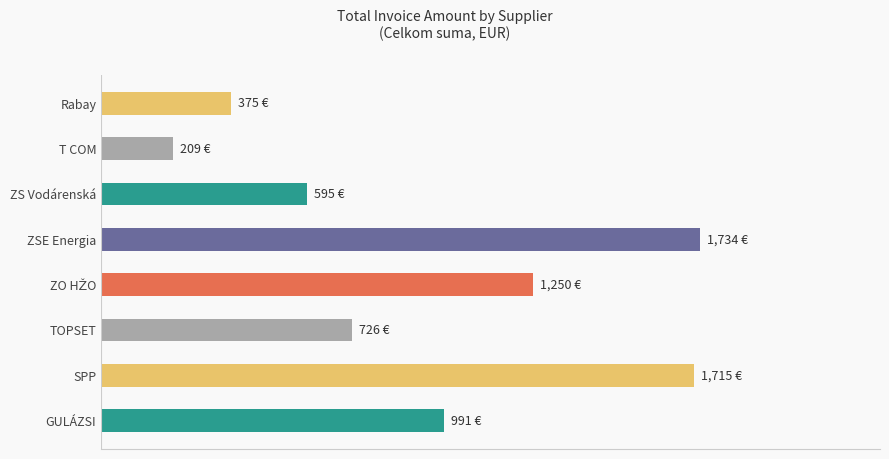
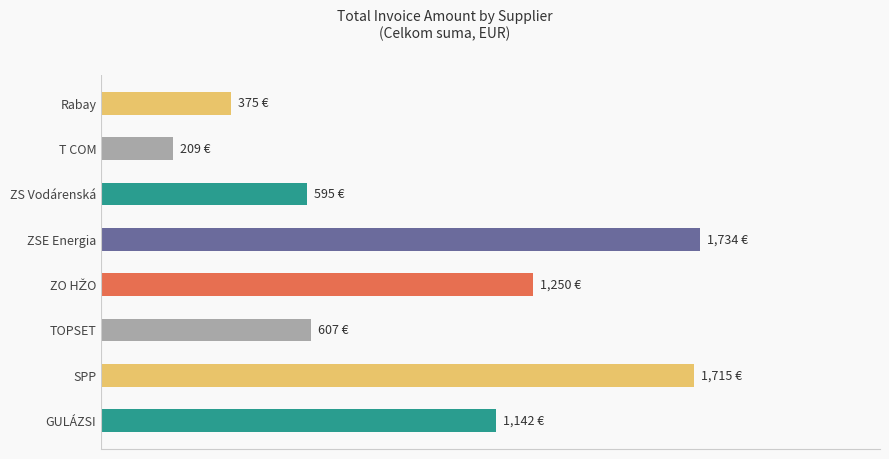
TOPSET: 726 -> 607
GULÁZSI: 991 -> 1,142
